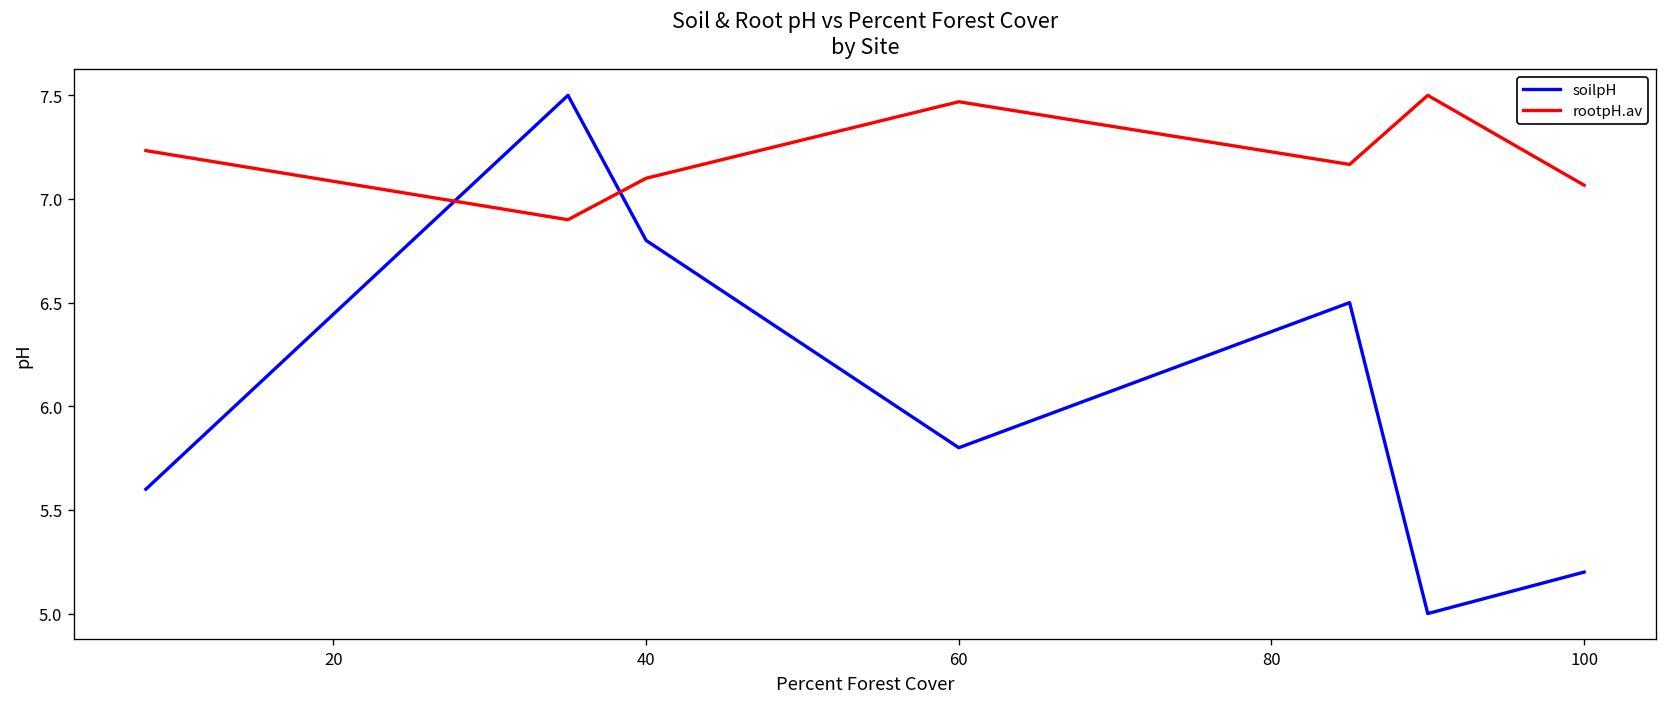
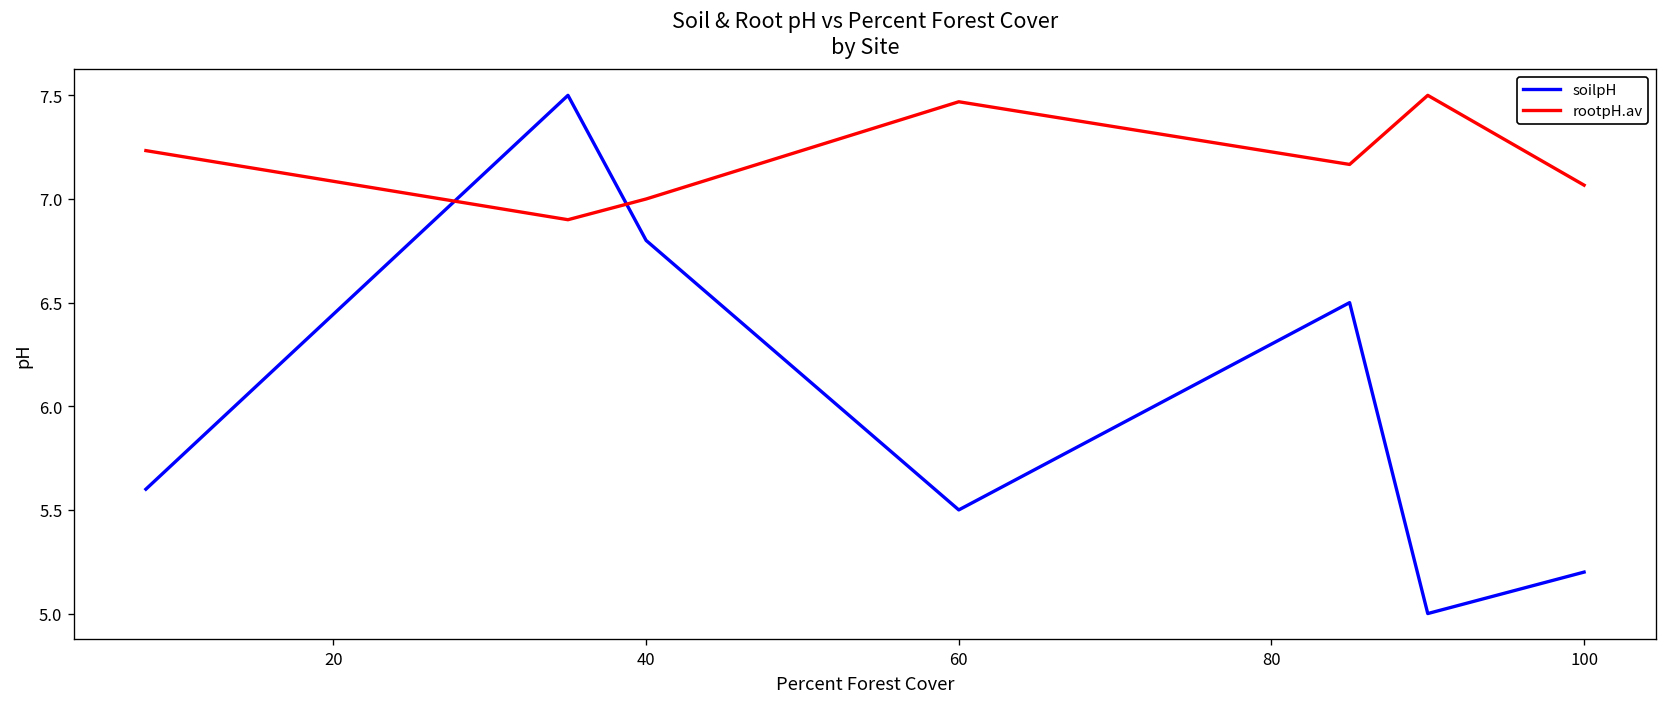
rootpH.av, 40: 7.1 -> 7.0
soilpH, 60: 5.8 -> 5.5
